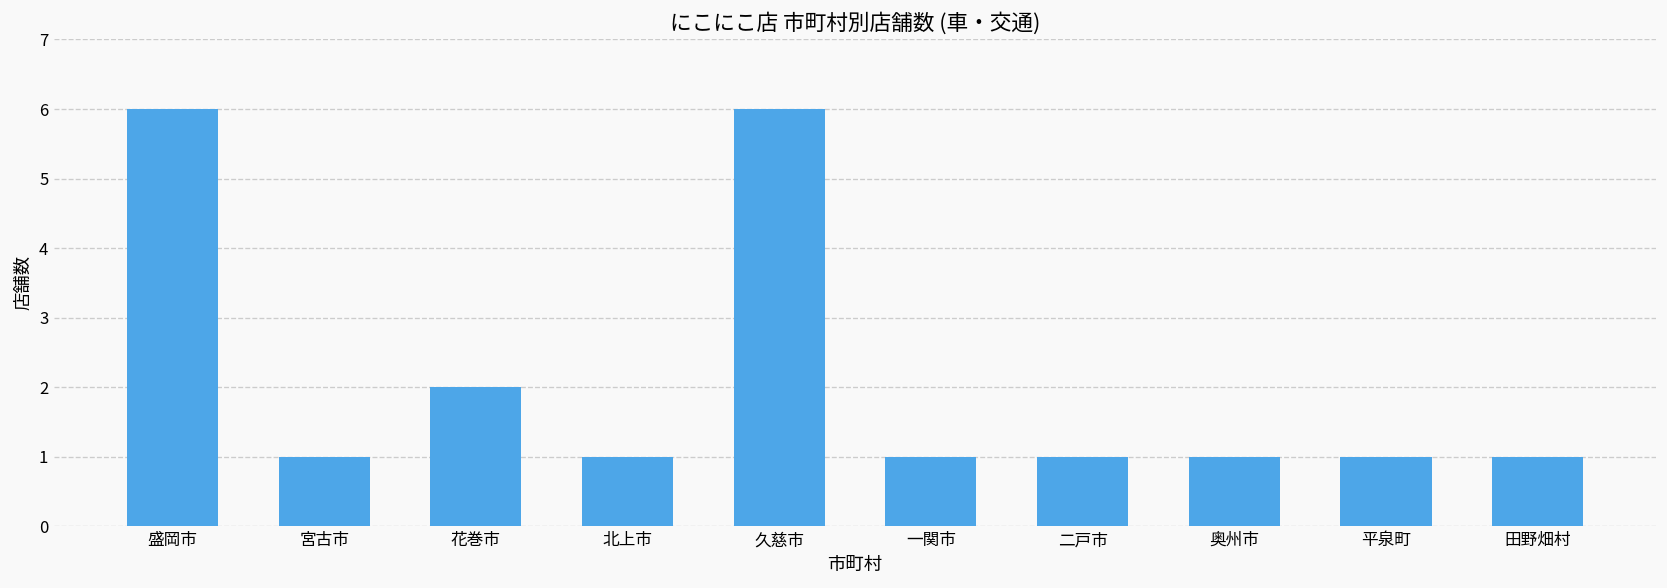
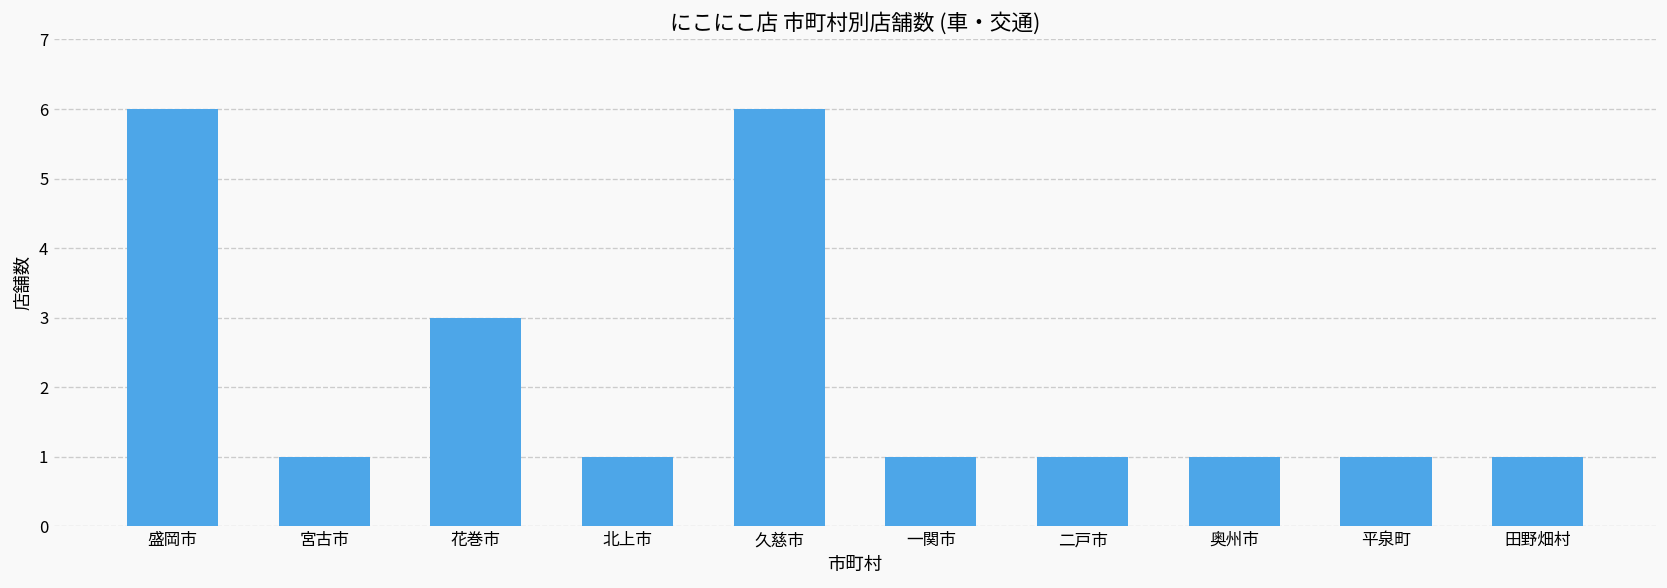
花巻市: 2 -> 3
